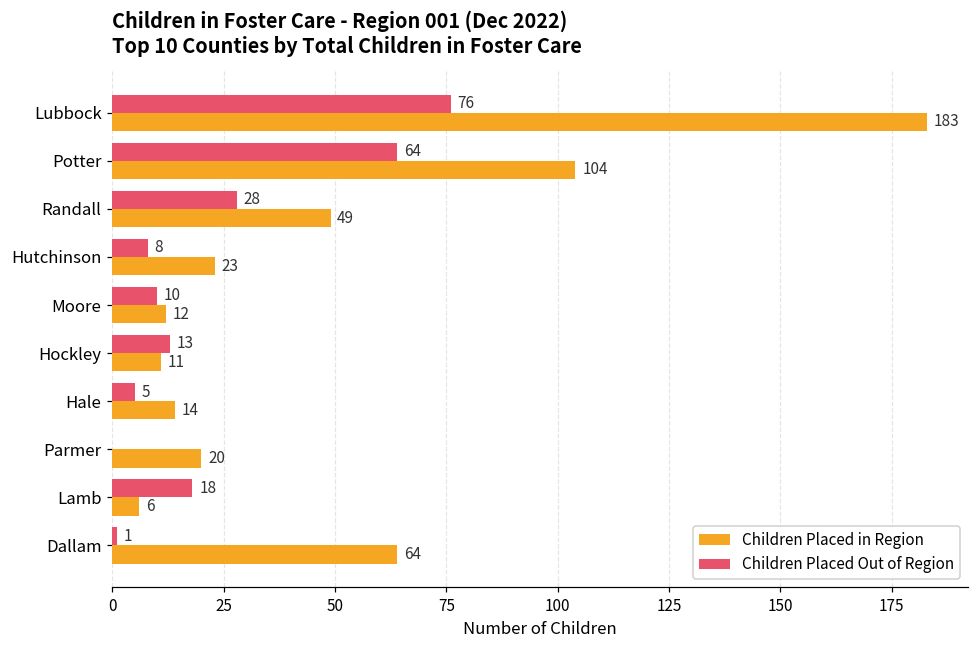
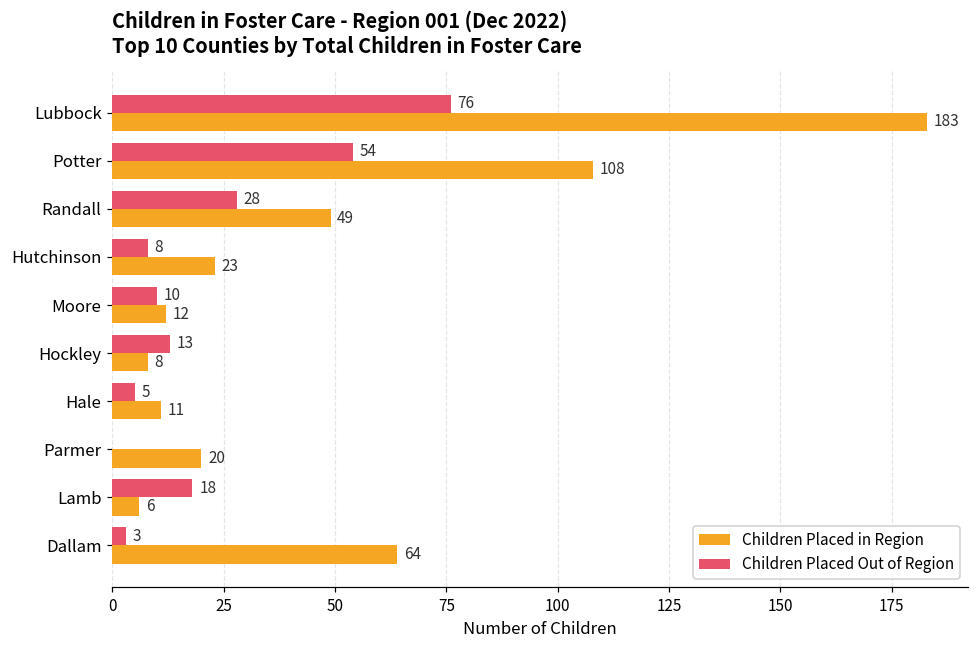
Children Placed Out of Region, Potter: 64 -> 54
Children Placed in Region, Potter: 104 -> 108
Children Placed in Region, Hockley: 11 -> 8
Children Placed in Region, Hale: 14 -> 11
Children Placed Out of Region, Dallam: 1 -> 3
